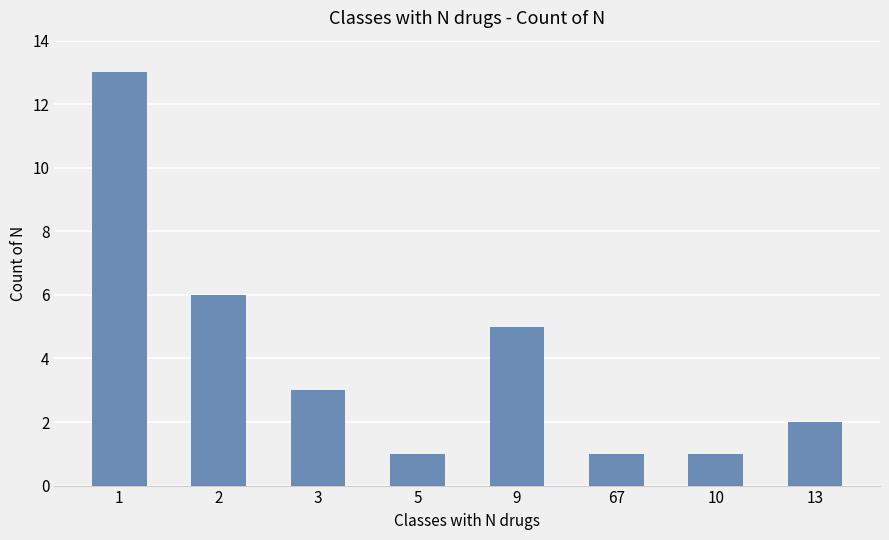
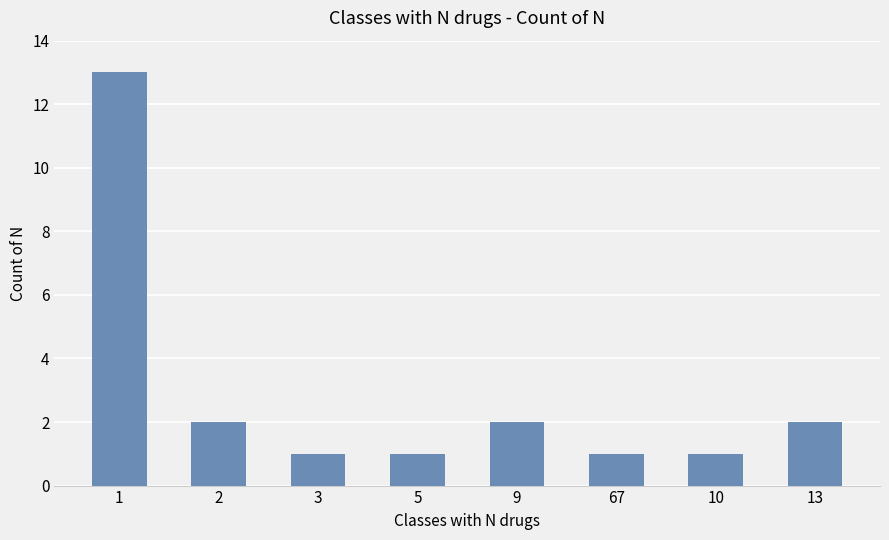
2: 6 -> 2
3: 3 -> 1
9: 5 -> 2
